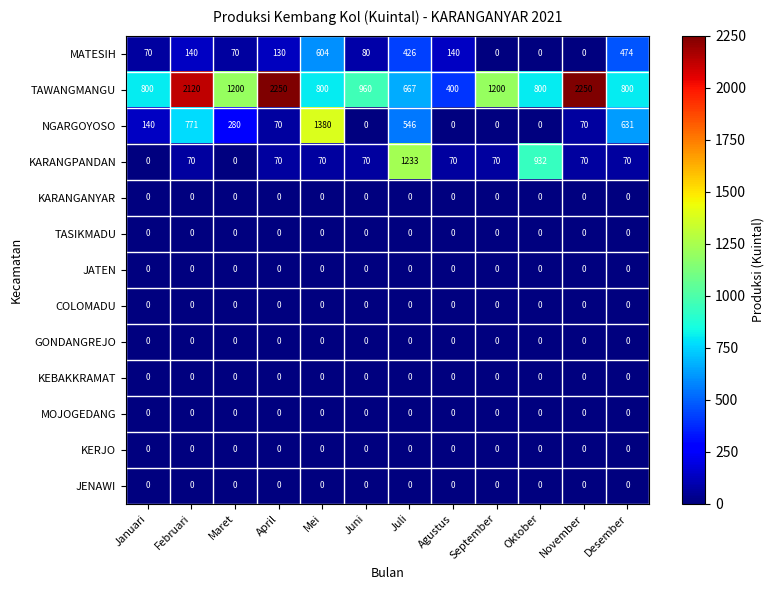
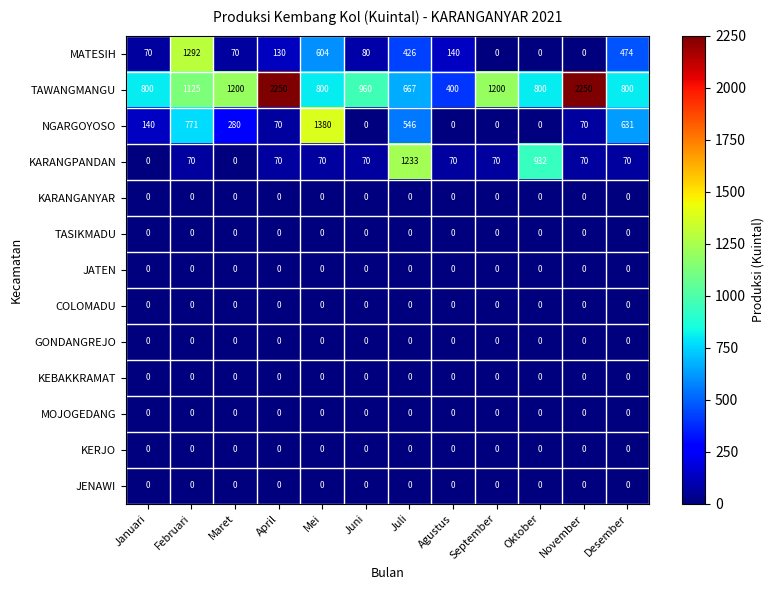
MATESIH, Februari: 140 -> 1292
TAWANGMANGU, Februari: 2120 -> 1125
